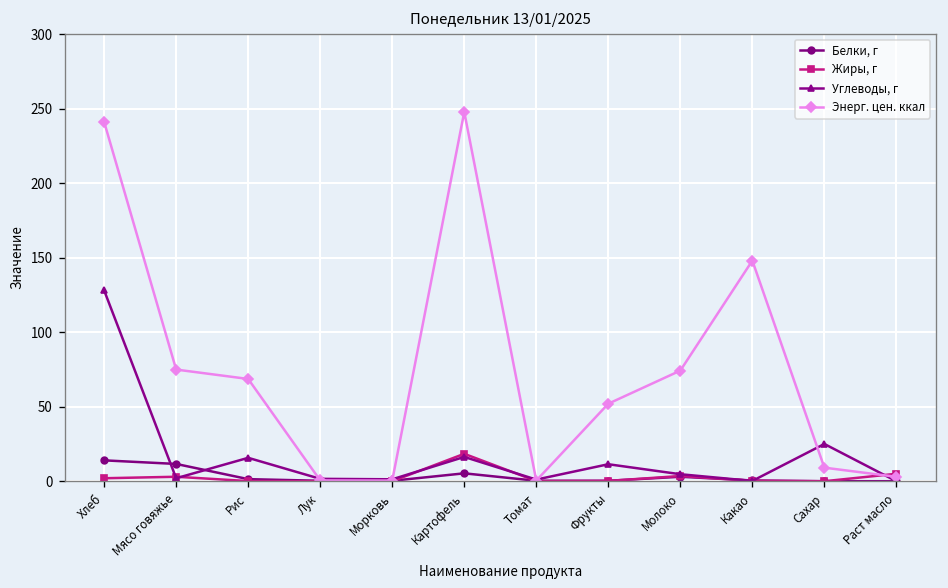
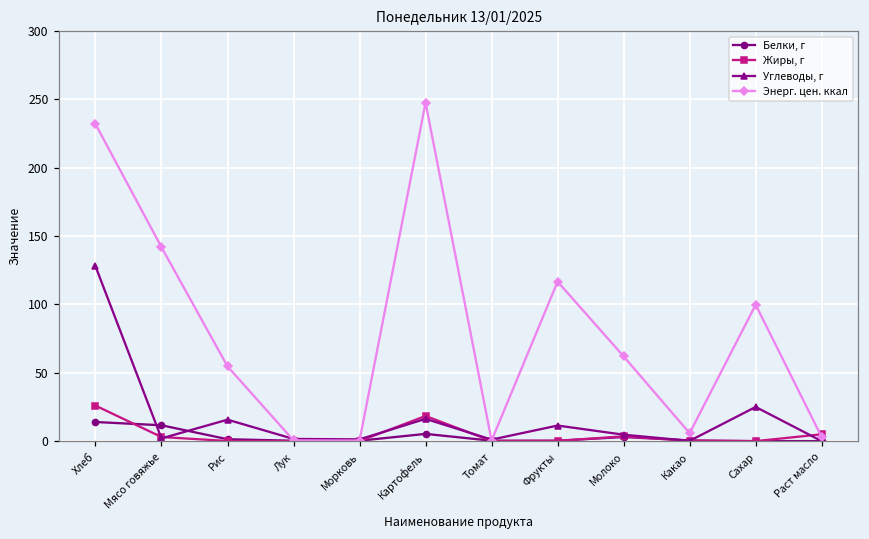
Жиры, г, Хлеб: 2 -> 26
Энерг. цен. ккал, Хлеб: 241 -> 232
Энерг. цен. ккал, Мясо говяжье: 75 -> 142
Энерг. цен. ккал, Рис: 69 -> 55
Энерг. цен. ккал, Фрукты: 52 -> 117
Энерг. цен. ккал, Молоко: 74 -> 62
Энерг. цен. ккал, Какао: 148 -> 6
Энерг. цен. ккал, Сахар: 9 -> 100
